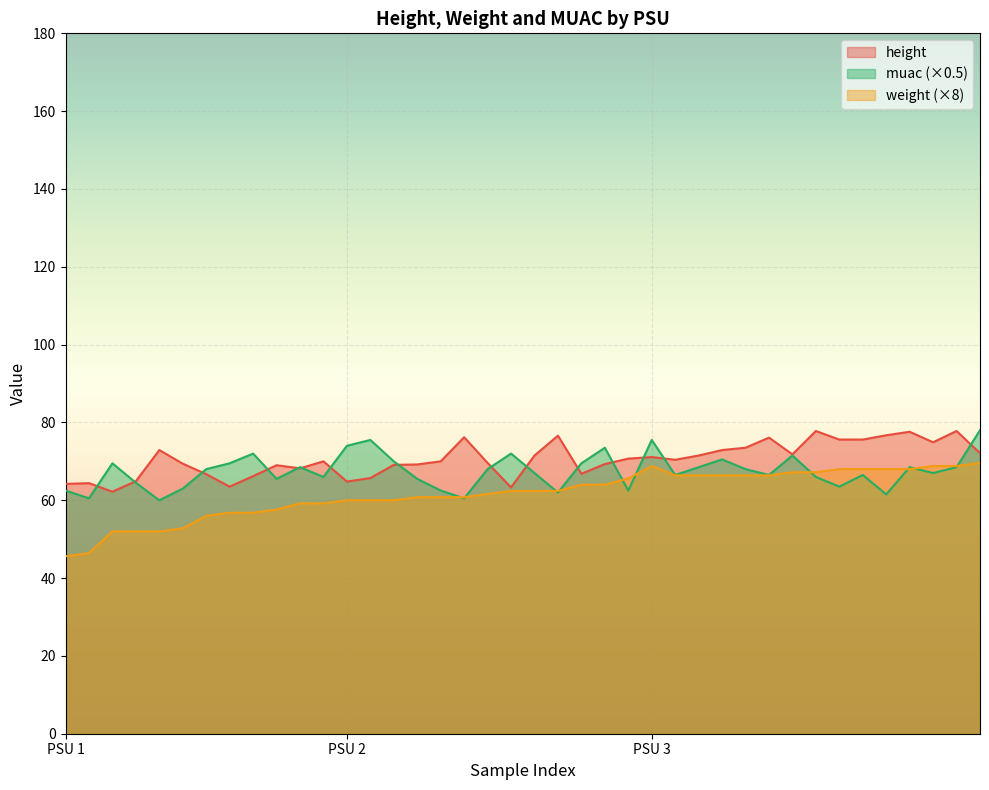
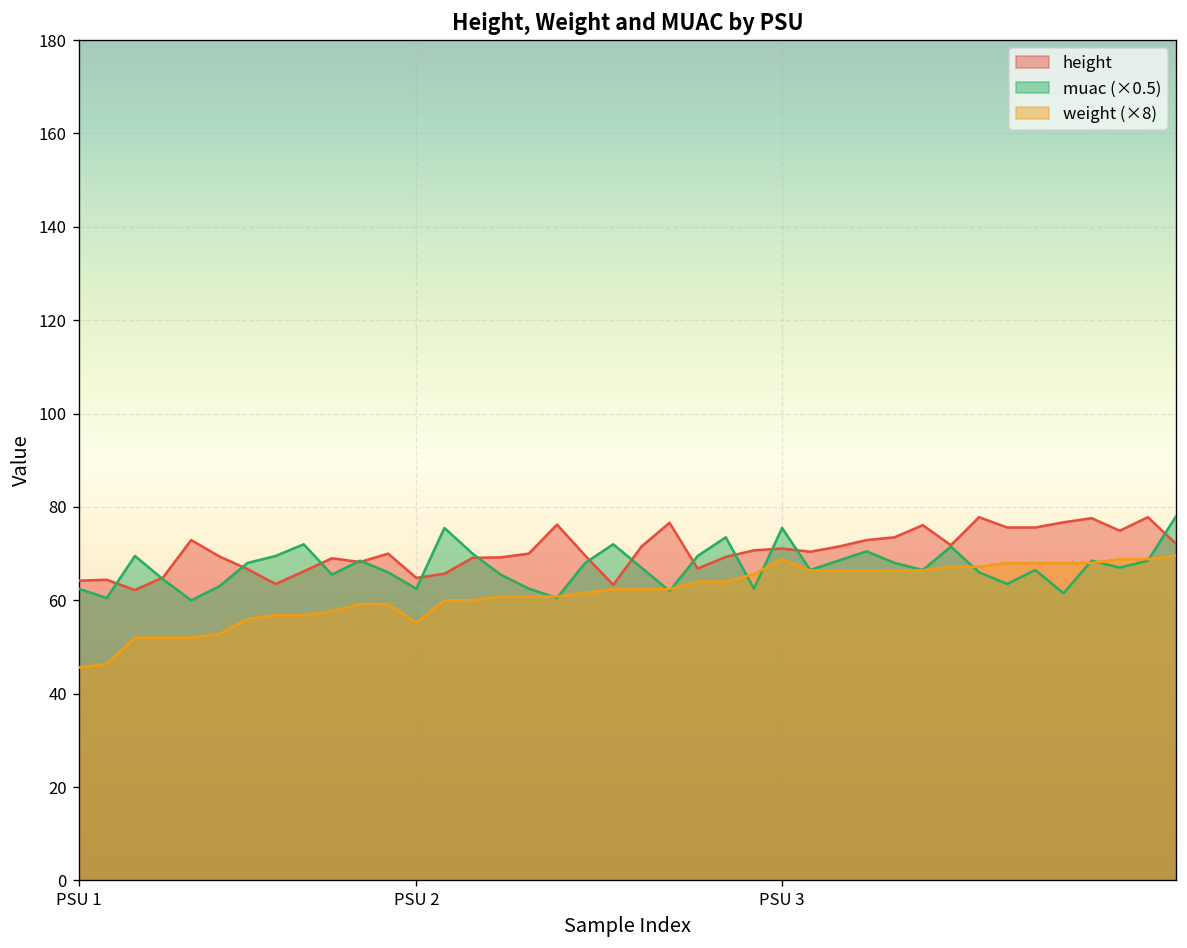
muac (×0.5), PSU 2: 74 -> 63
weight (×8), PSU 2: 60 -> 55
